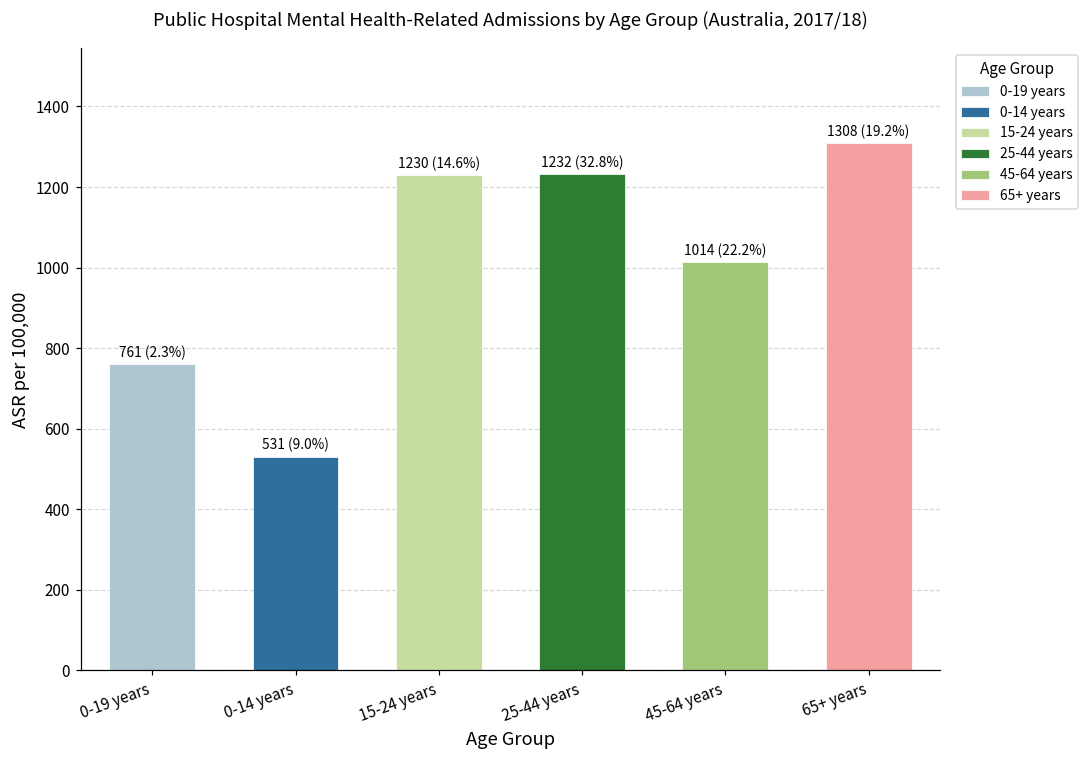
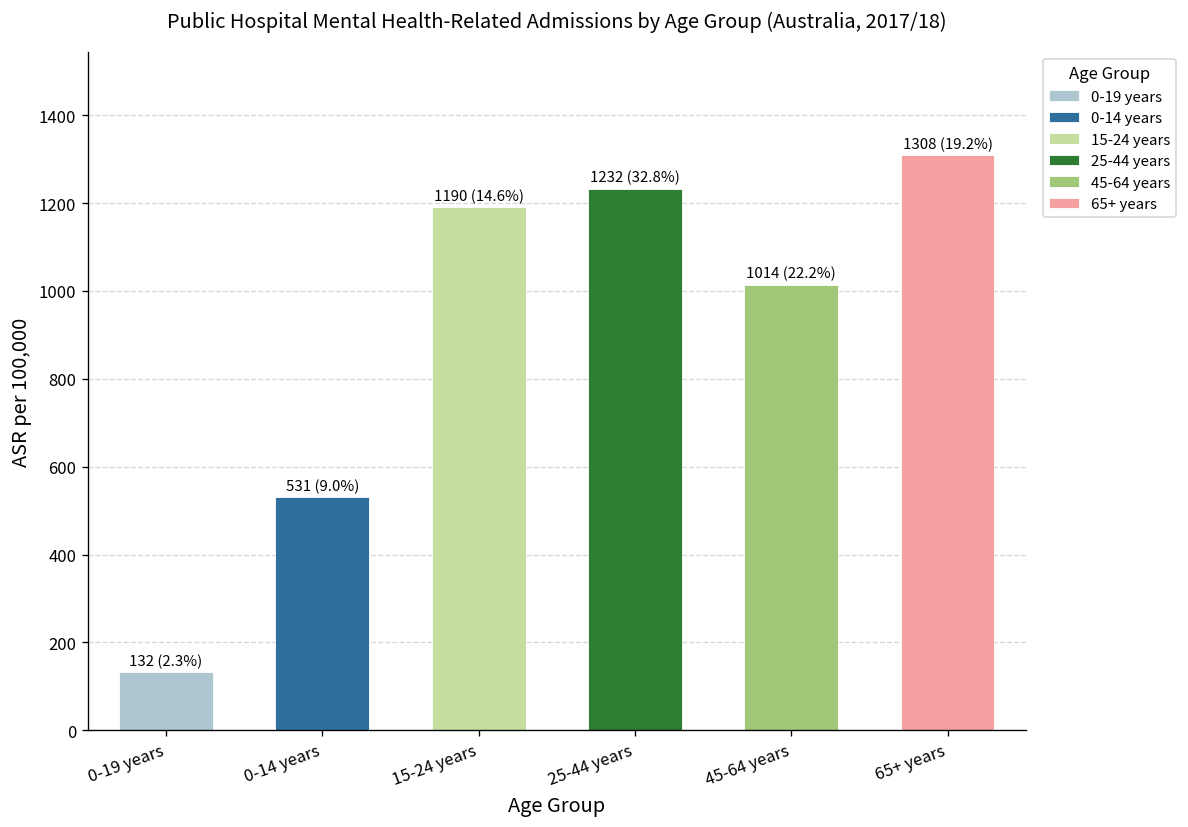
0-19 years: 761 -> 132
15-24 years: 1230 -> 1190
